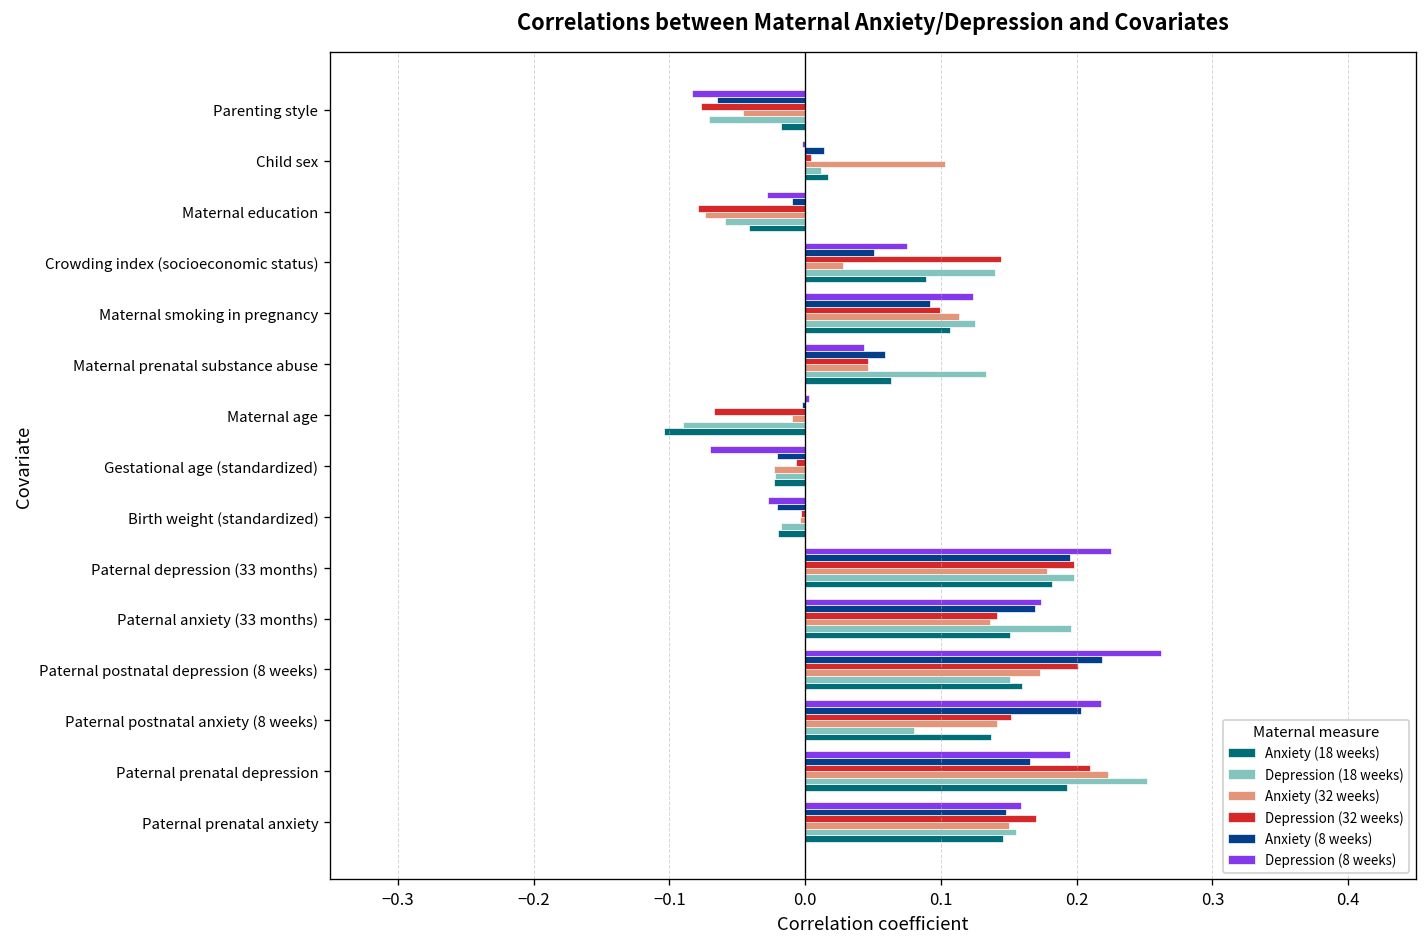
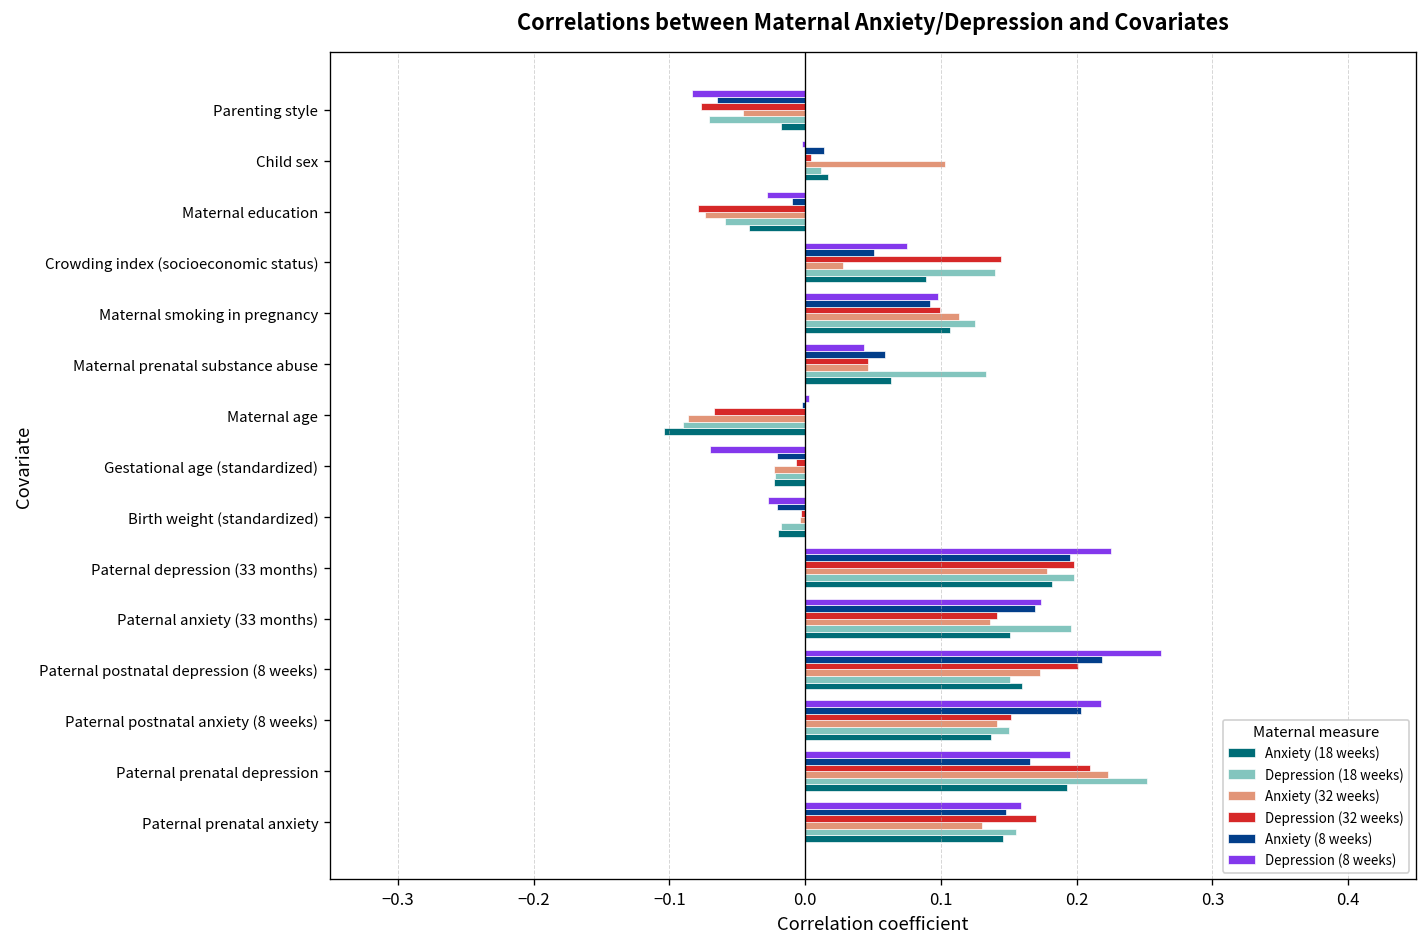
Depression (8 weeks), Maternal smoking in pregnancy: 0.124 -> 0.098
Anxiety (32 weeks), Maternal age: -0.010 -> -0.086
Depression (18 weeks), Paternal postnatal anxiety (8 weeks): 0.08 -> 0.15
Anxiety (32 weeks), Paternal prenatal anxiety: 0.15 -> 0.13
